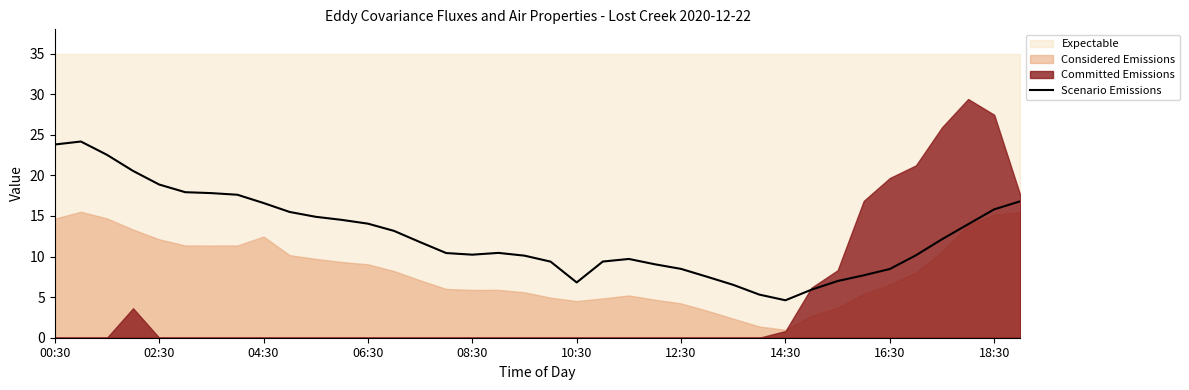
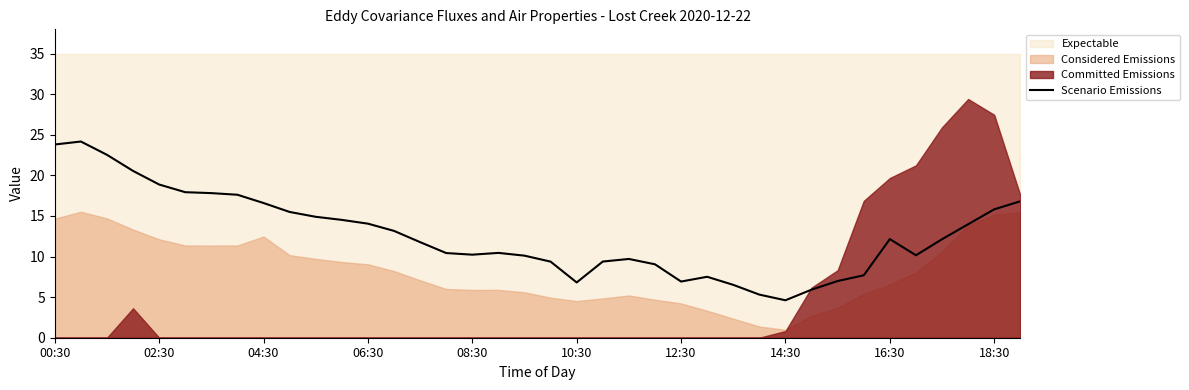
Scenario Emissions, 12:30: 8 -> 7
Scenario Emissions, 16:30: 8 -> 12
